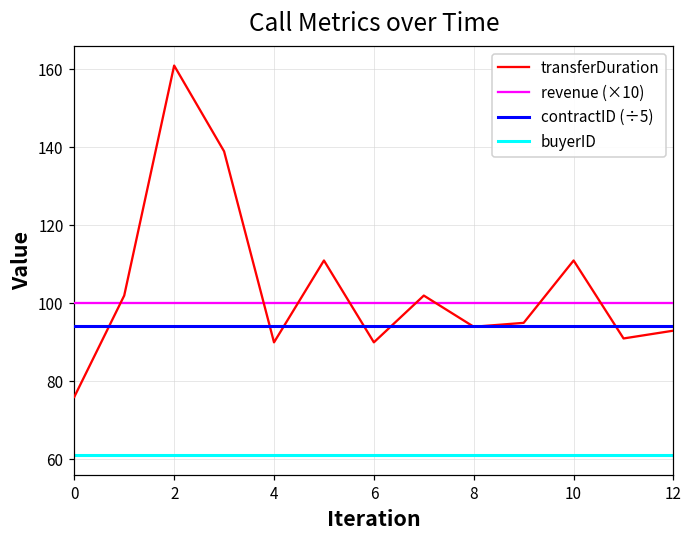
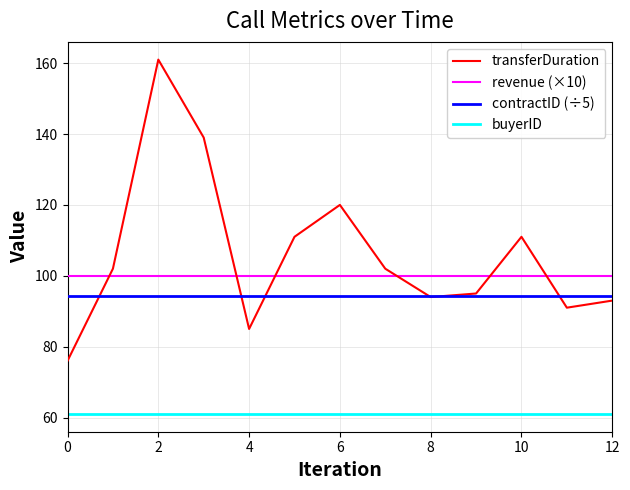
transferDuration, 4: 90 -> 85
transferDuration, 6: 90 -> 120
